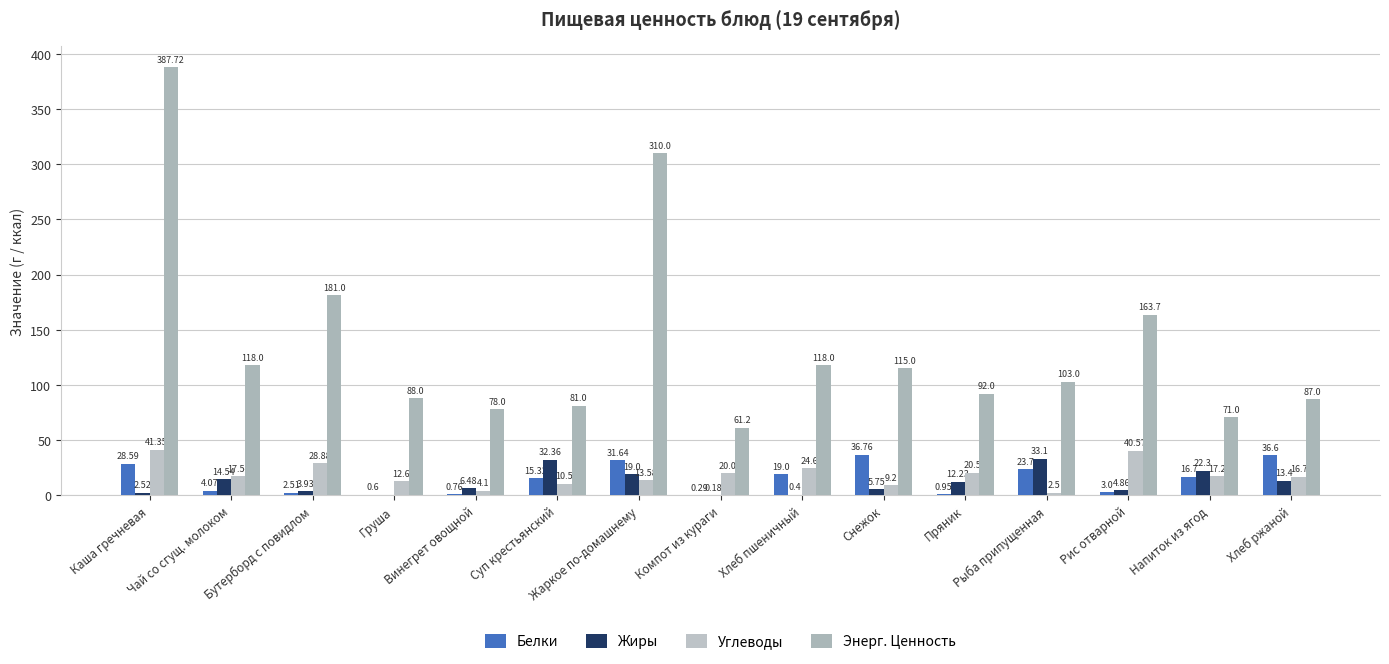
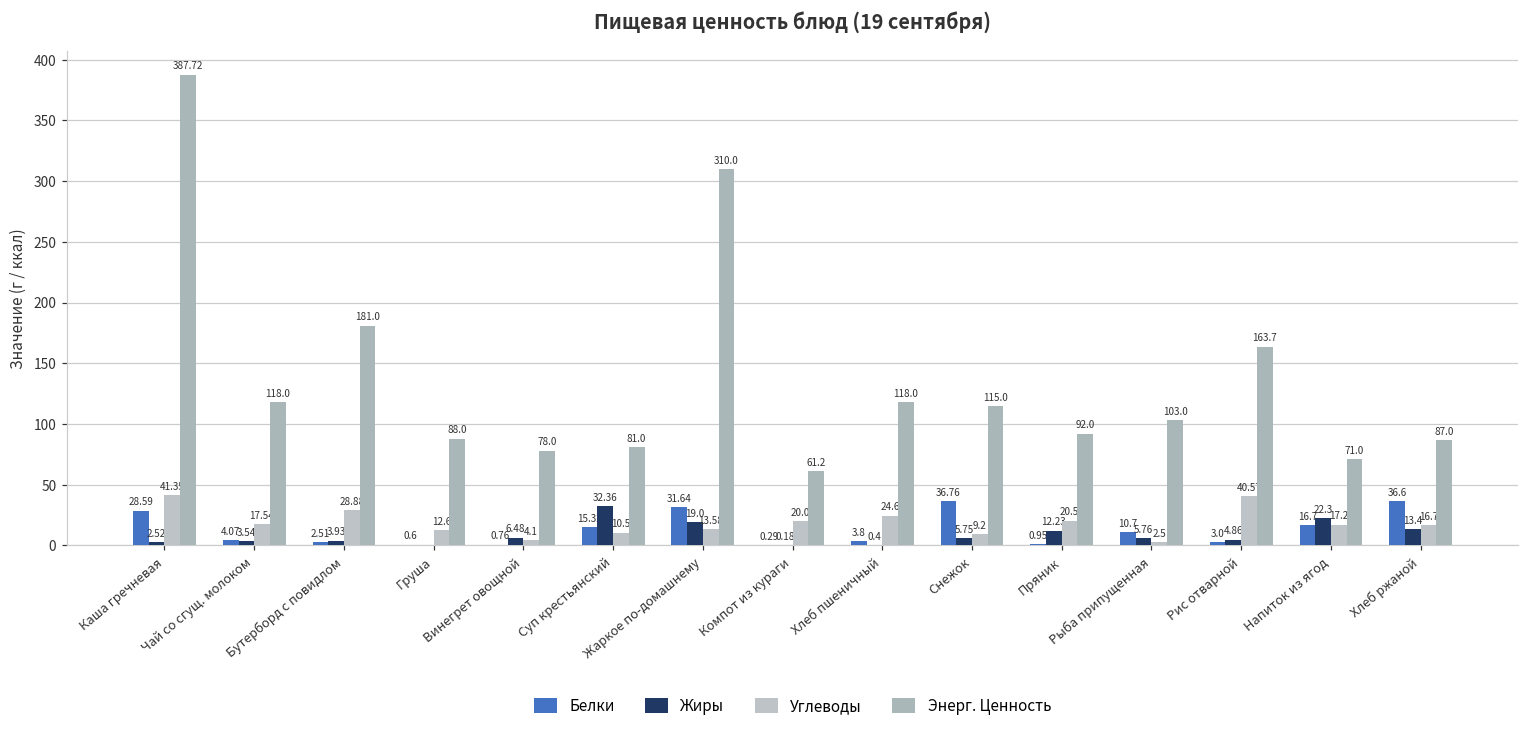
Жиры, Чай со сгущ. молоком: 14.54 -> 3.54
Белки, Хлеб пшеничный: 19.0 -> 3.8
Белки, Рыба припущенная: 23.7 -> 10.7
Жиры, Рыба припущенная: 33.1 -> 5.76
